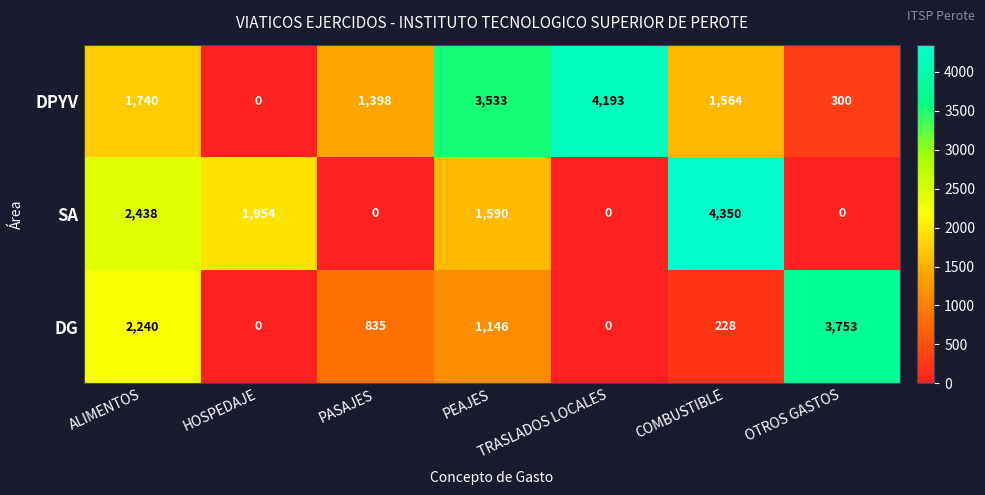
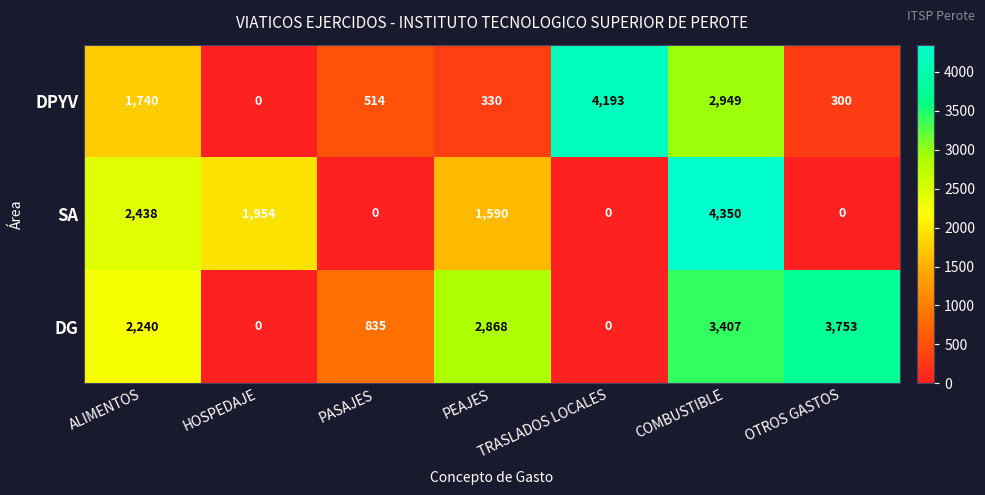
DPYV, PASAJES: 1,398 -> 514
DPYV, PEAJES: 3,533 -> 330
DPYV, COMBUSTIBLE: 1,564 -> 2,949
DG, PEAJES: 1,146 -> 2,868
DG, COMBUSTIBLE: 228 -> 3,407
